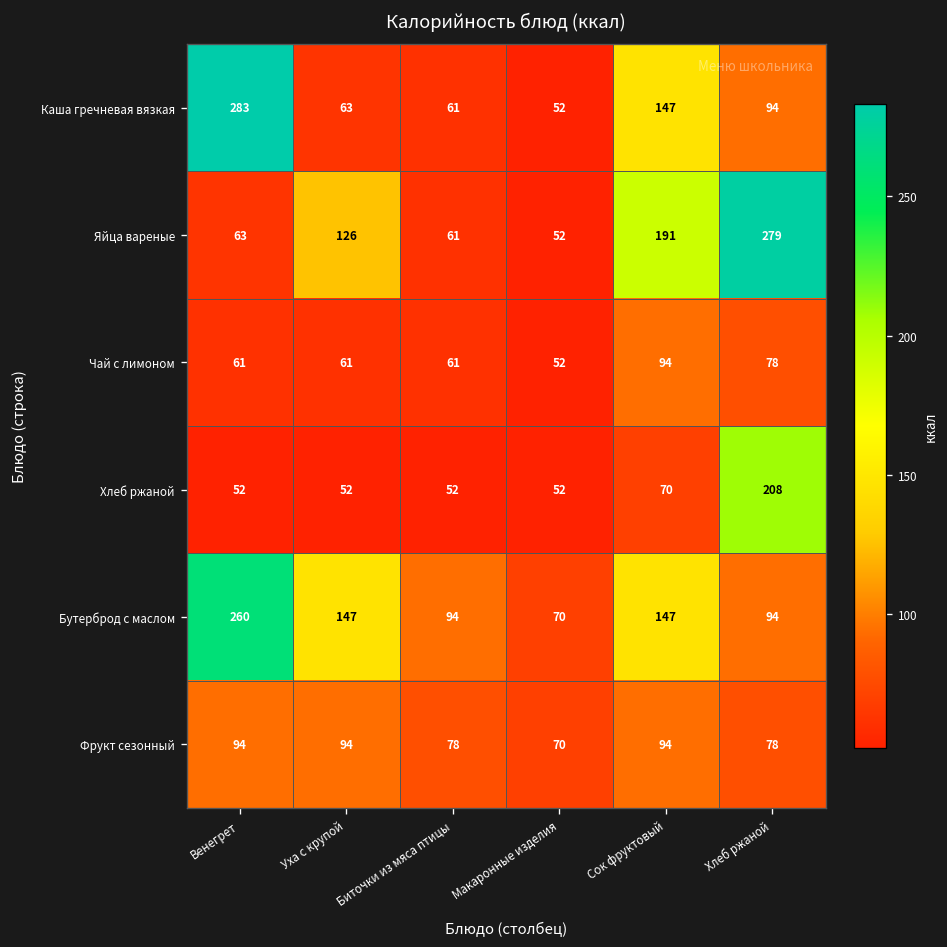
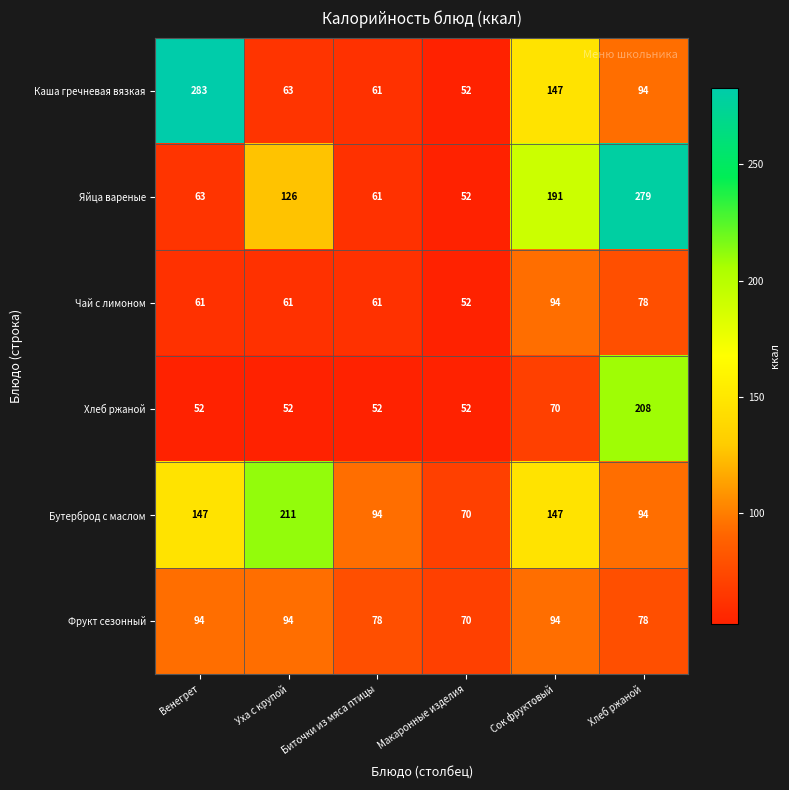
Бутерброд с маслом, Венегрет: 260 -> 147
Бутерброд с маслом, Уха с крупой: 147 -> 211
